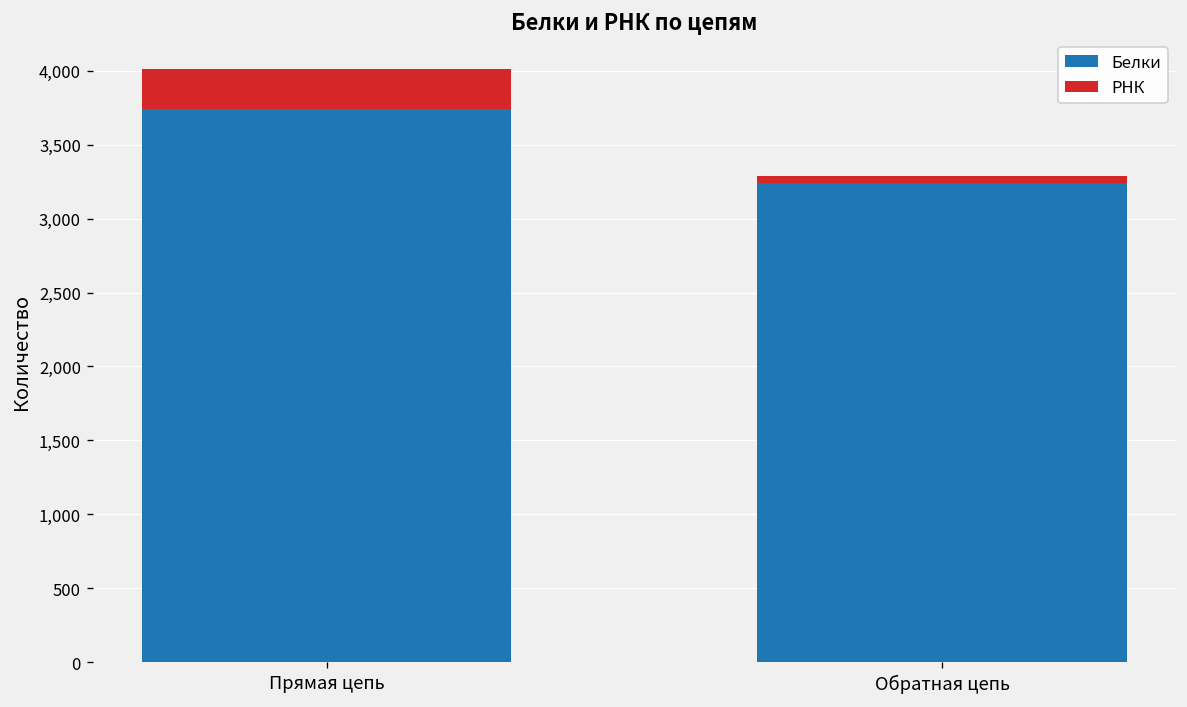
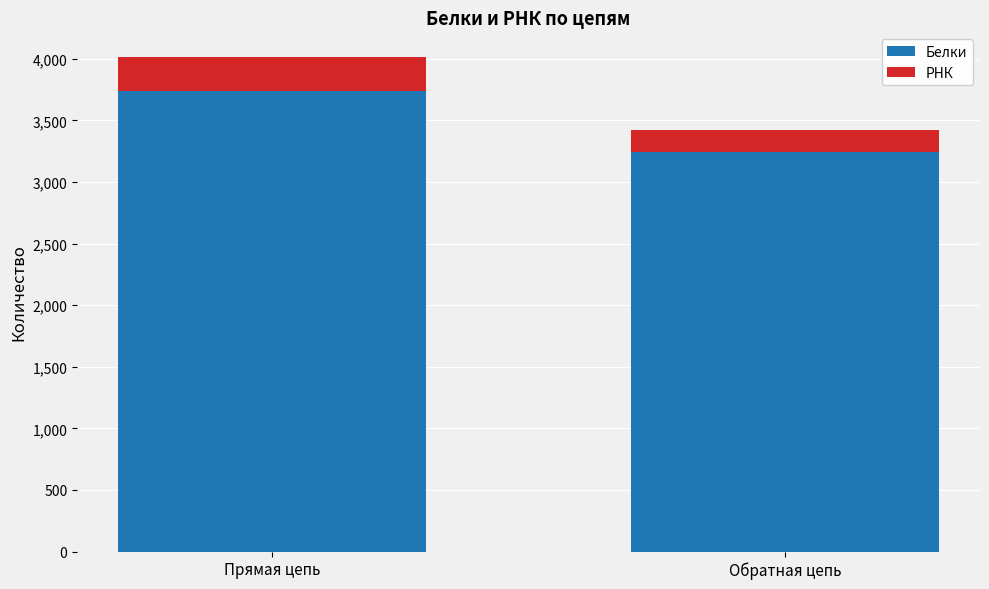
РНК, Обратная цепь: 40 -> 180
